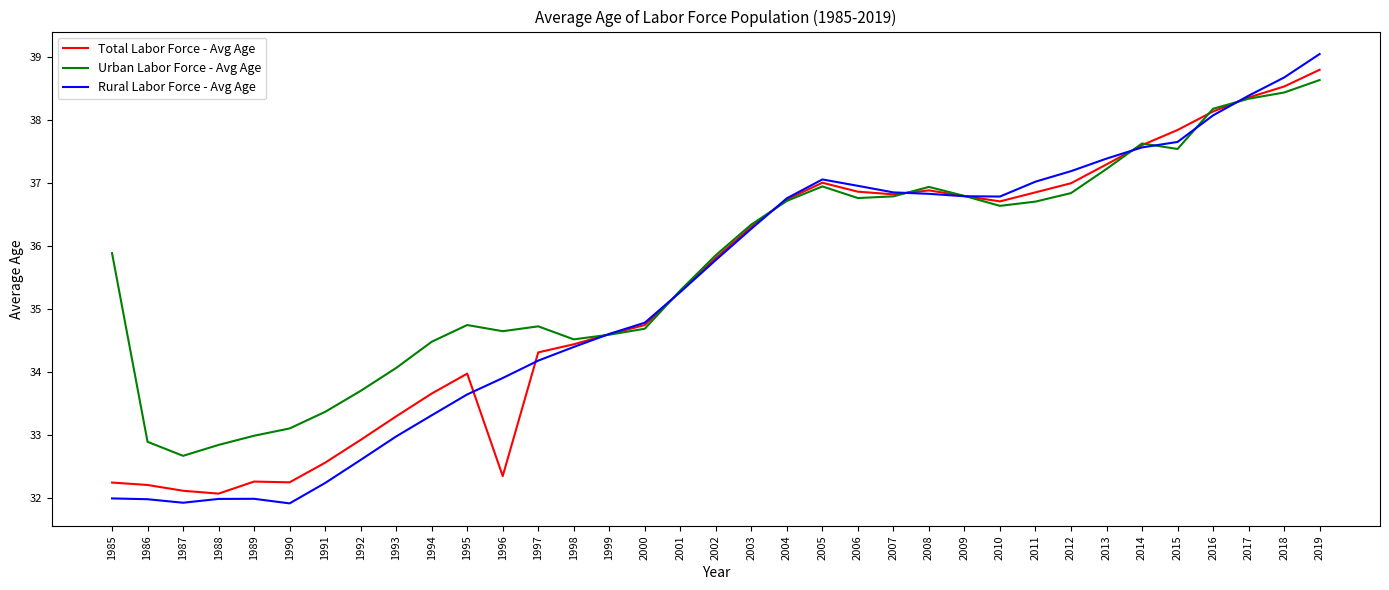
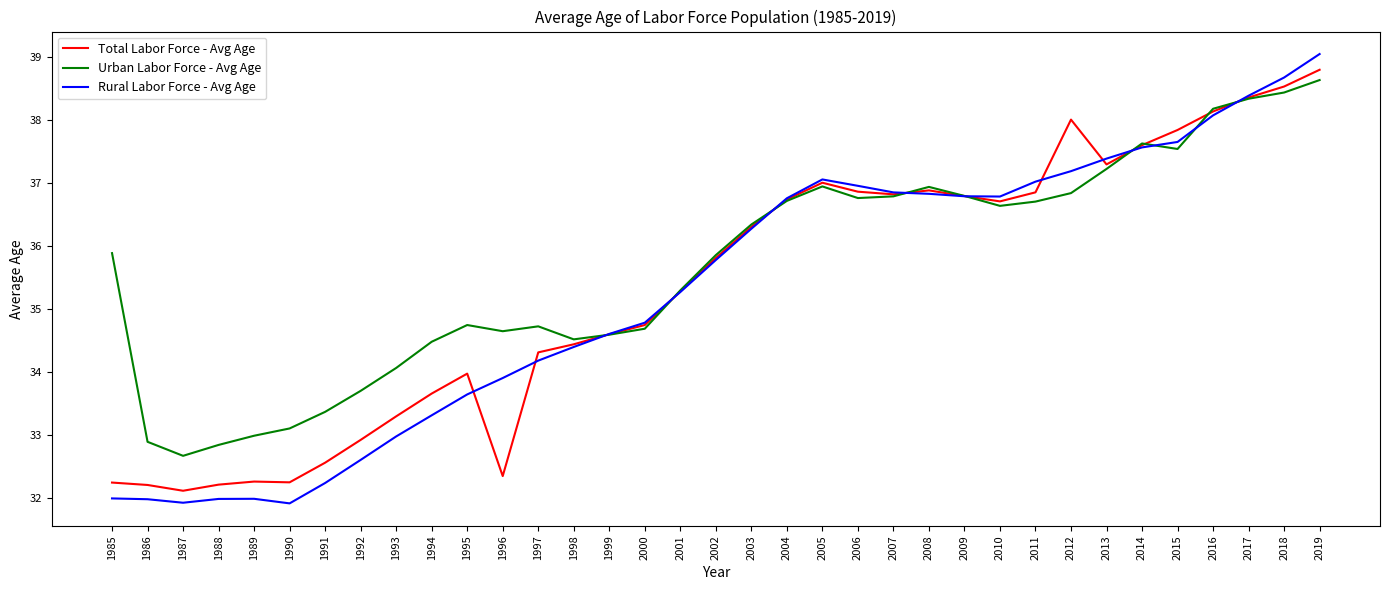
Total Labor Force - Avg Age, 1988: 32.1 -> 32.2
Total Labor Force - Avg Age, 2012: 37.0 -> 38.0
